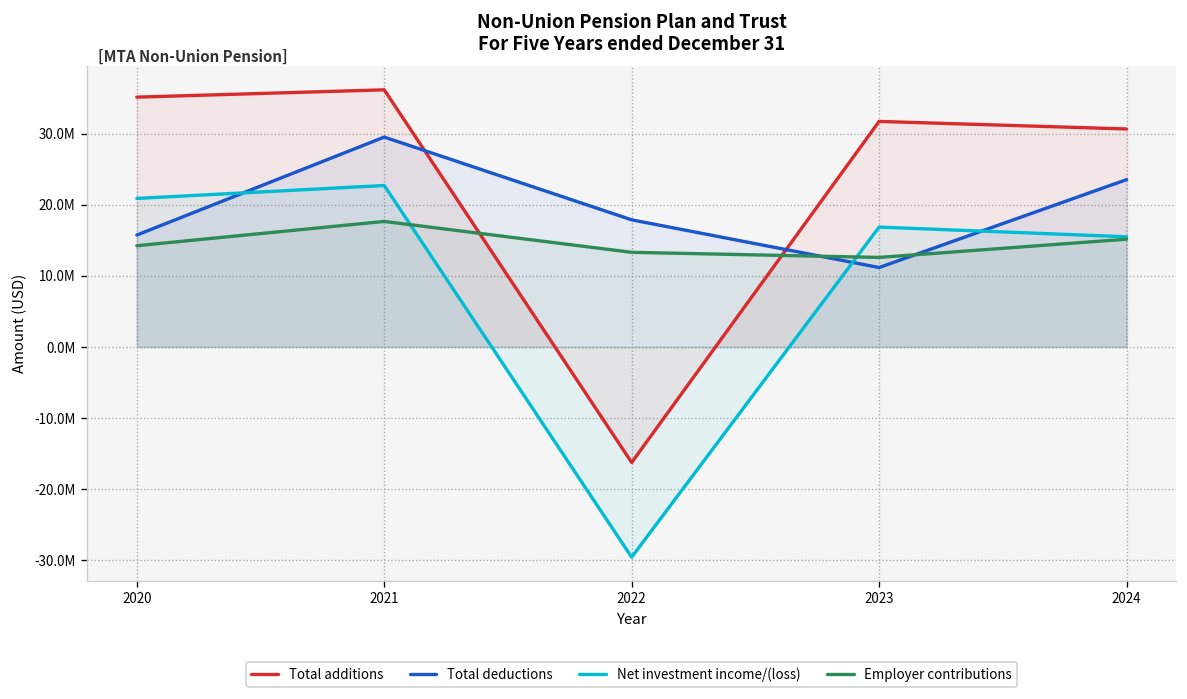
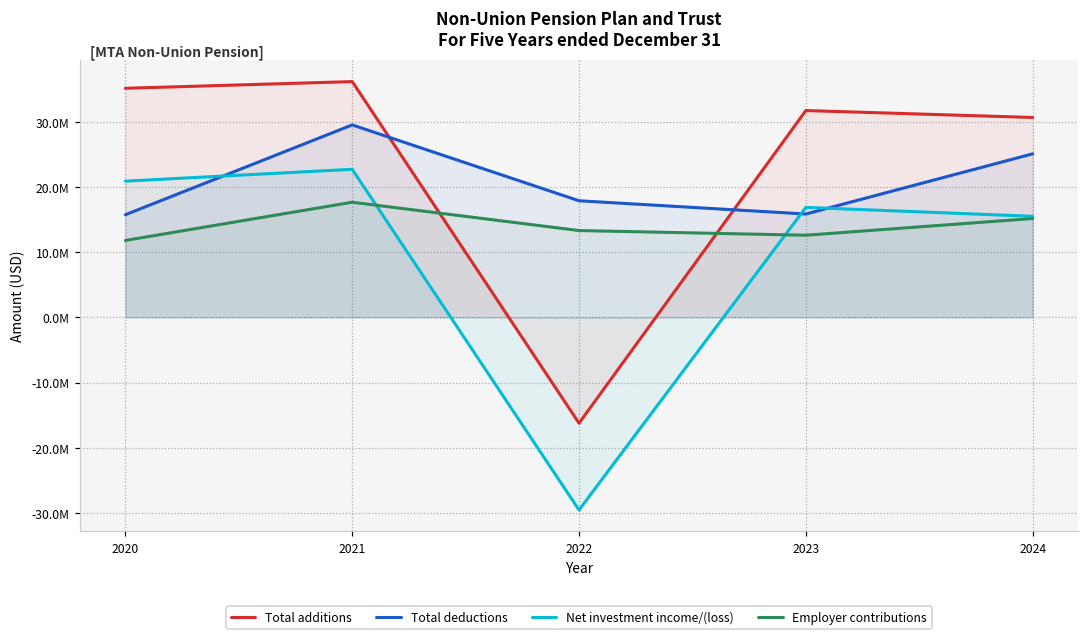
Employer contributions, 2020: 14000000 -> 12000000
Total deductions, 2023: 11000000 -> 16000000
Total deductions, 2024: 24000000 -> 25000000
